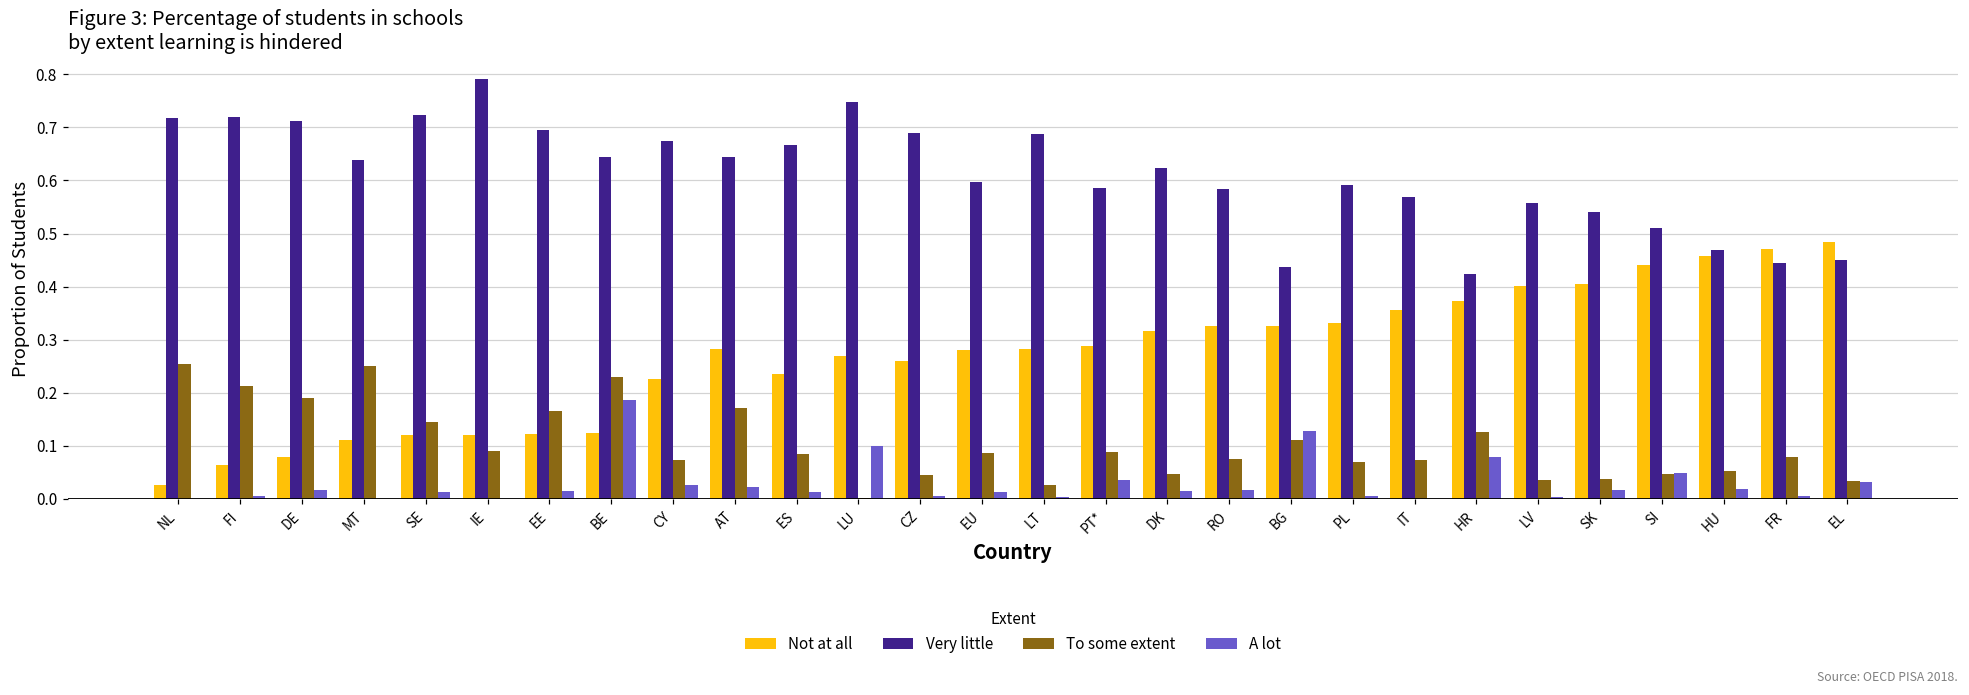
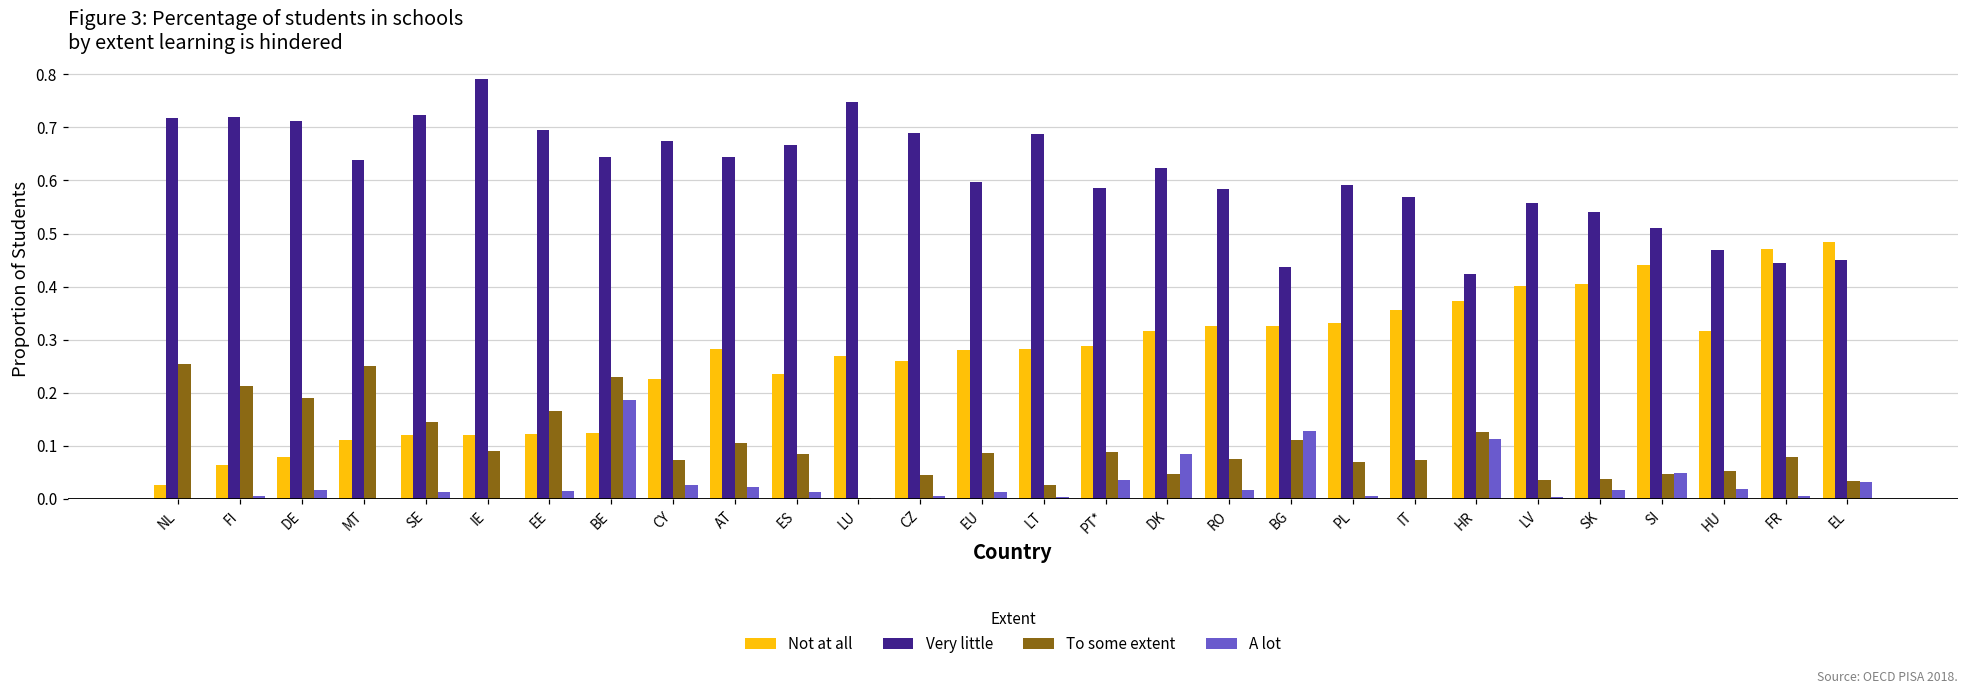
To some extent, AT: 0.17 -> 0.11
A lot, LU: 0.1 -> 0.0
A lot, DK: 0.01 -> 0.08
A lot, HR: 0.08 -> 0.11
Not at all, HU: 0.46 -> 0.32
